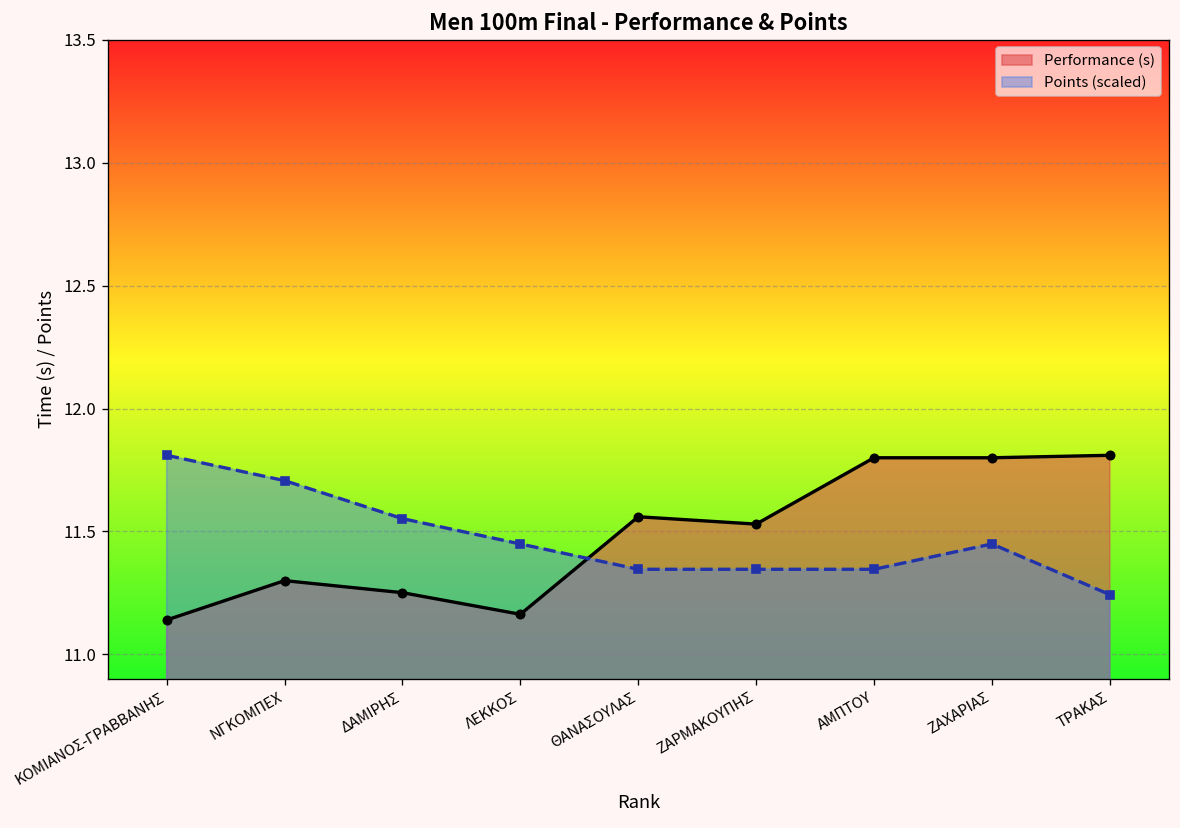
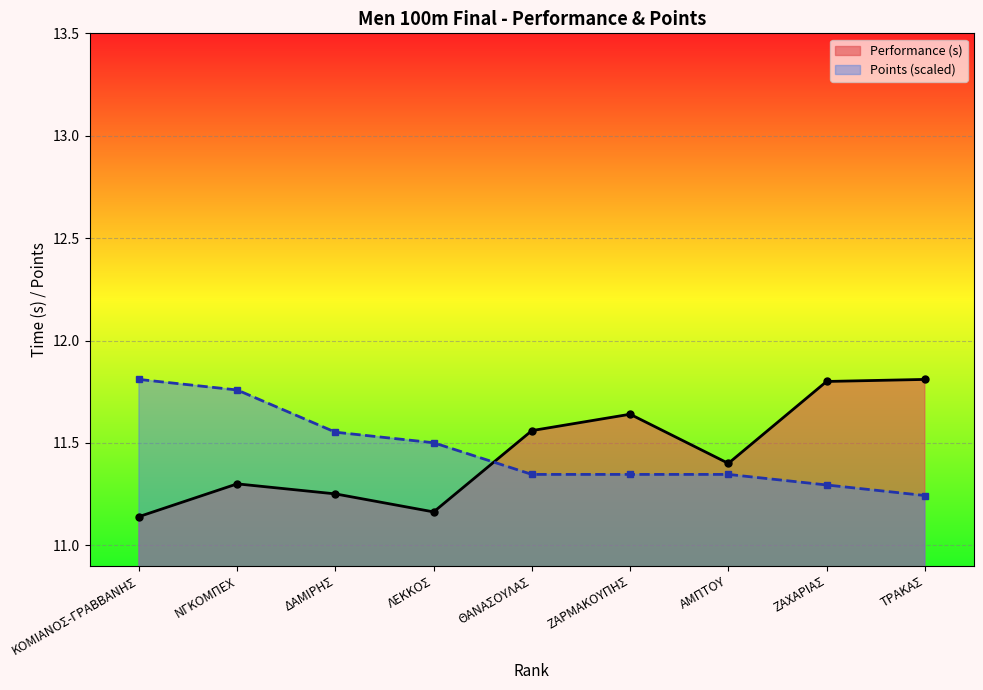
Points (scaled), ΝΓΚΟΜΠΕΧ: 11.71 -> 11.76
Points (scaled), ΛΕΚΚΟΣ: 11.45 -> 11.50
Performance (s), ΖΑΡΜΑΚΟΥΠΗΣ: 11.53 -> 11.64
Performance (s), ΑΜΠΤΟΥ: 11.8 -> 11.4
Points (scaled), ΖΑΧΑΡΙΑΣ: 11.45 -> 11.29
